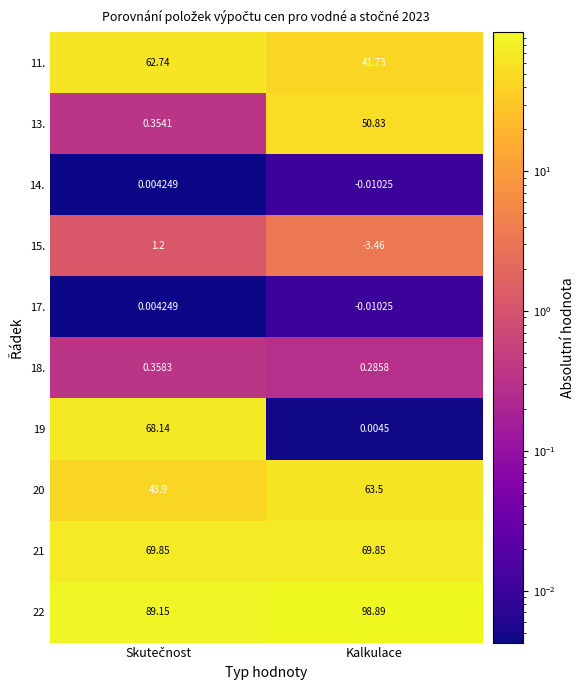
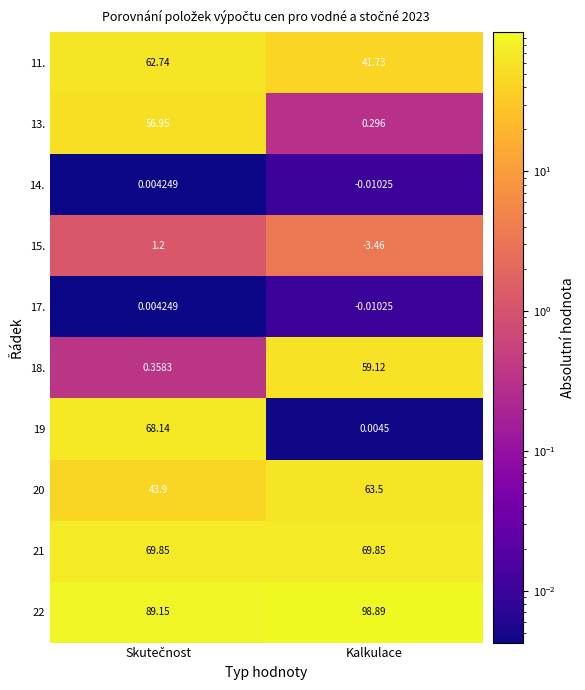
13., Skutečnost: 0.3541 -> 56.95
13., Kalkulace: 50.83 -> 0.296
18., Kalkulace: 0.2858 -> 59.12
